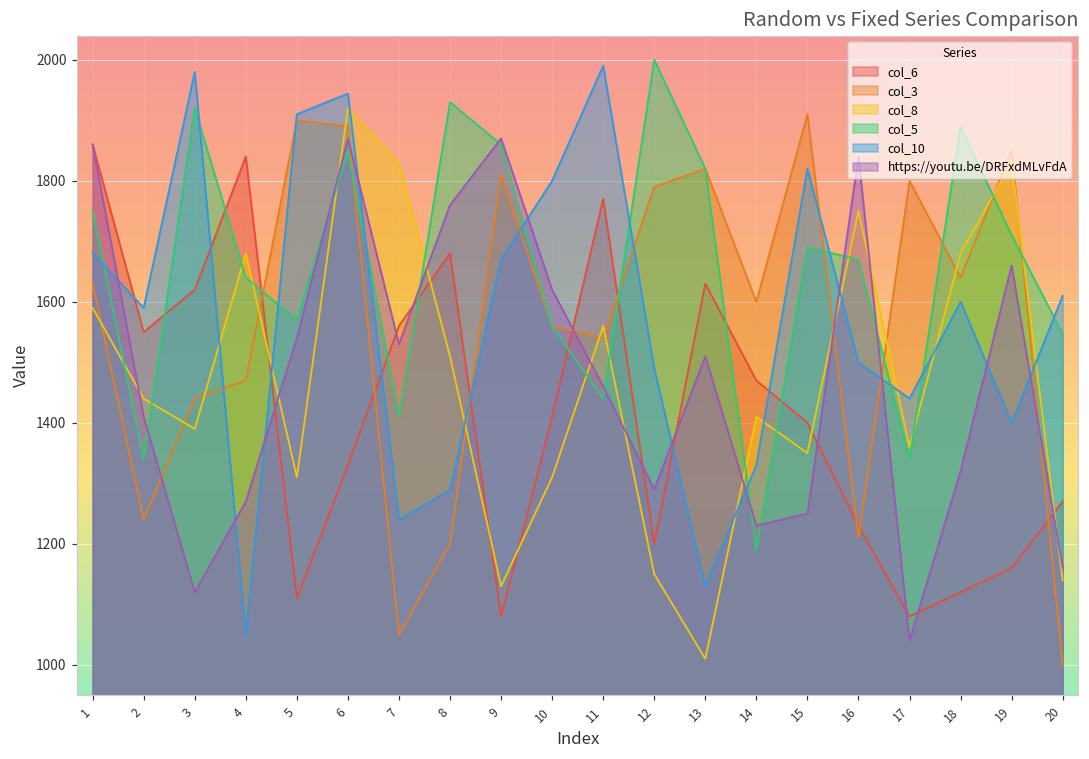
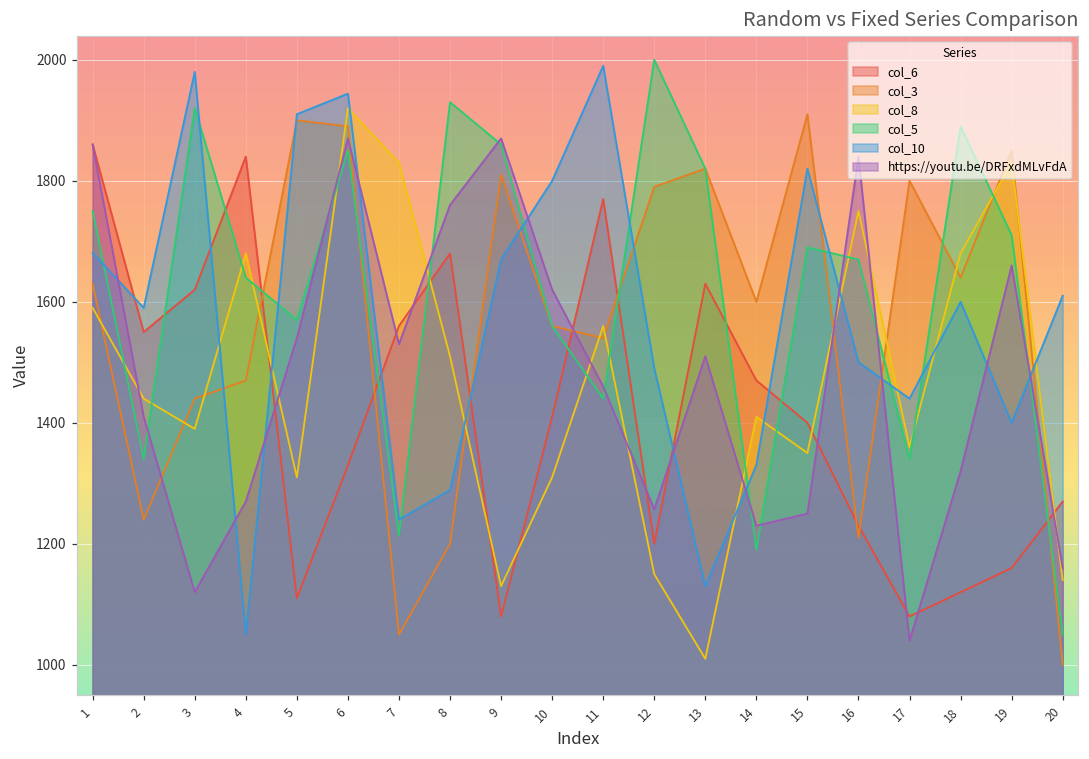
col_5, 7: 1410 -> 1210
https://youtu.be/DRFxdMLvFdA, 12: 1290 -> 1260
col_5, 20: 1550 -> 1050
